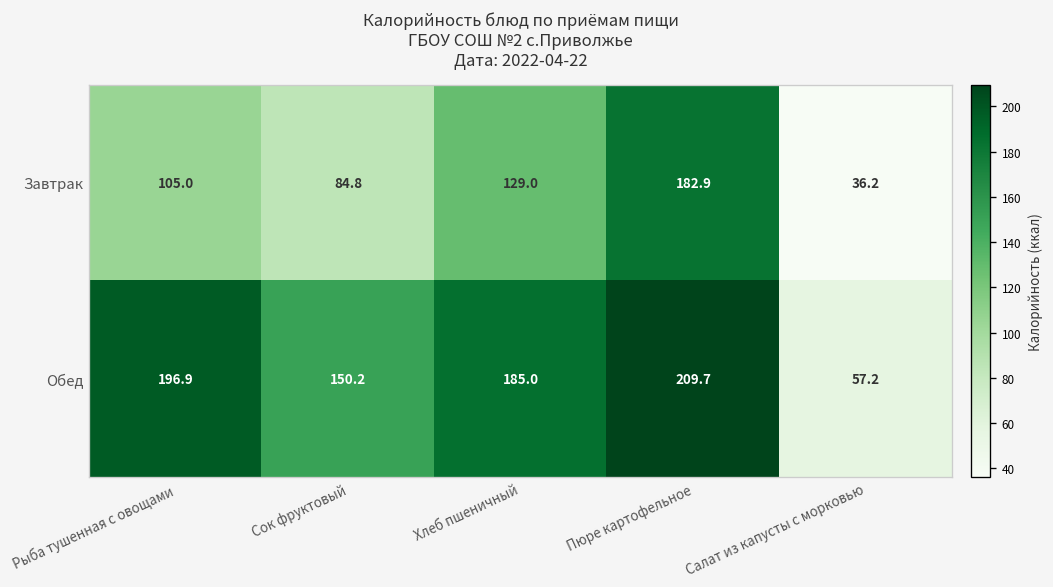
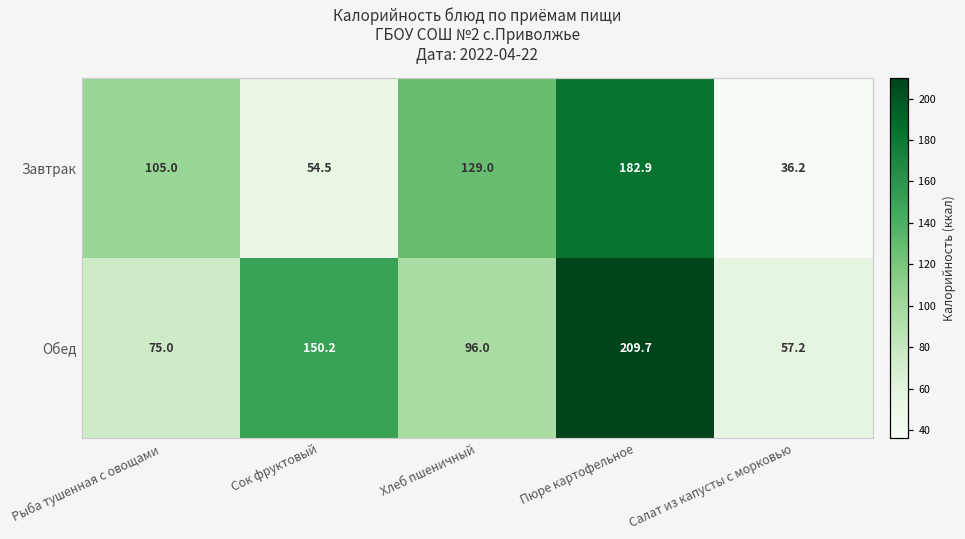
Завтрак, Сок фруктовый: 84.8 -> 54.5
Обед, Рыба тушенная с овощами: 196.9 -> 75.0
Обед, Хлеб пшеничный: 185.0 -> 96.0
